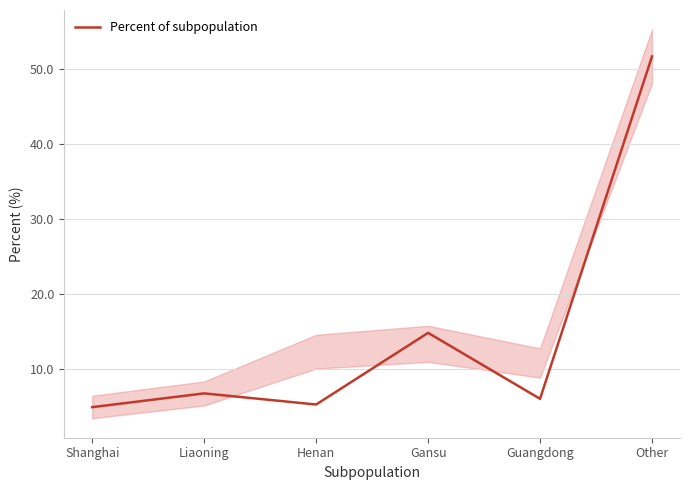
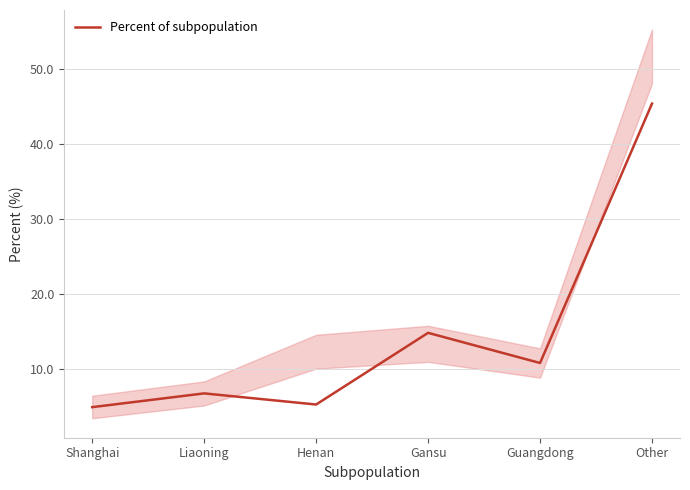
Percent of subpopulation, Guangdong: 6 -> 11
Percent of subpopulation, Other: 52 -> 45
